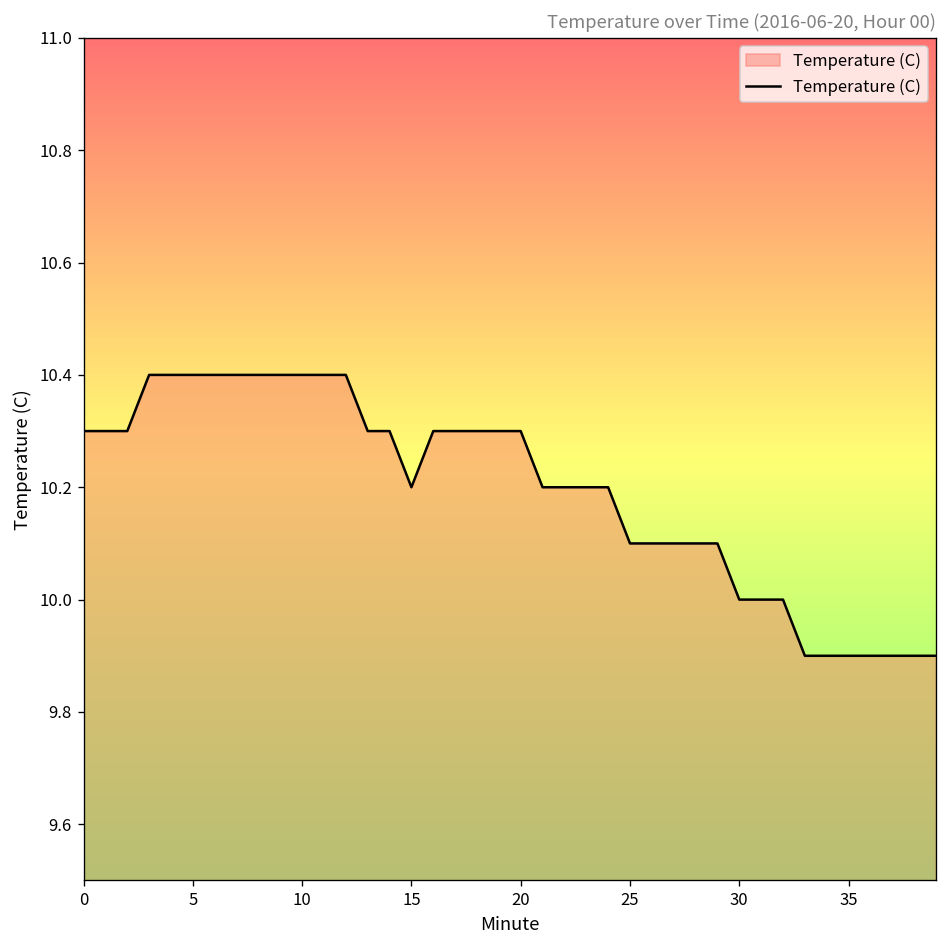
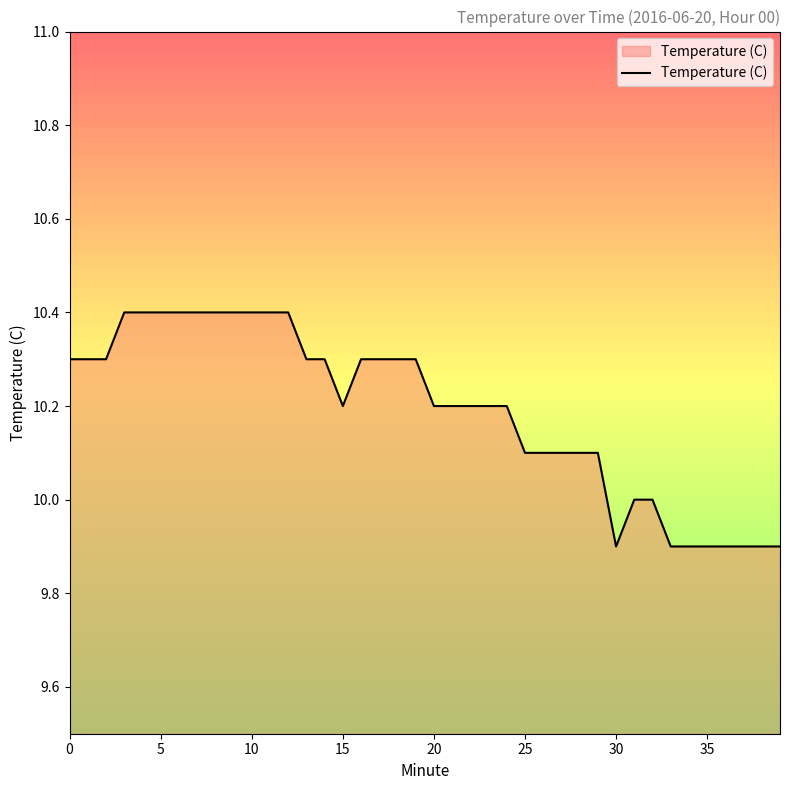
20: 10.3 -> 10.2
30: 10.0 -> 9.9
